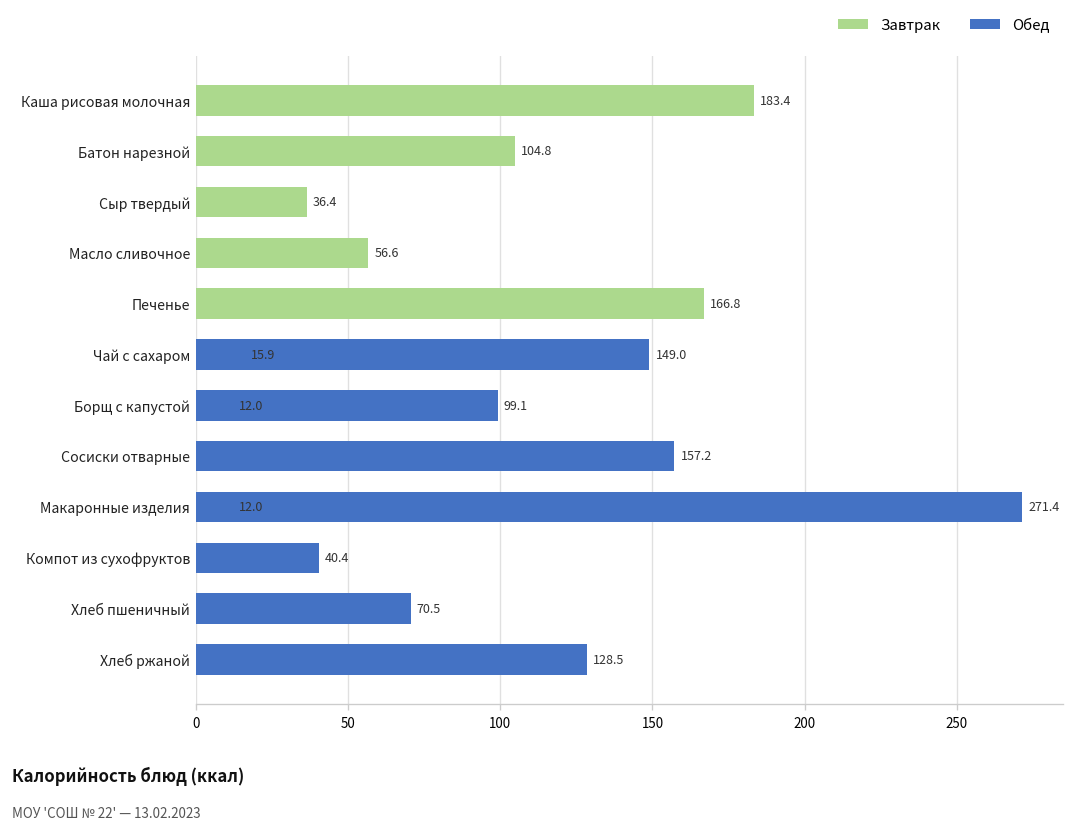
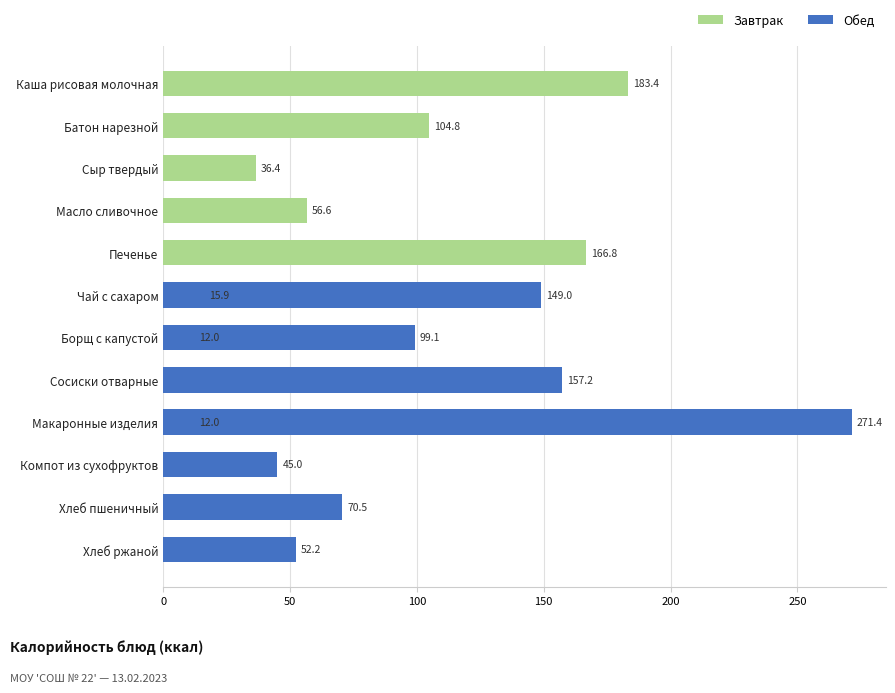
Обед, Компот из сухофруктов: 40.4 -> 45.0
Обед, Хлеб ржаной: 128.5 -> 52.2
